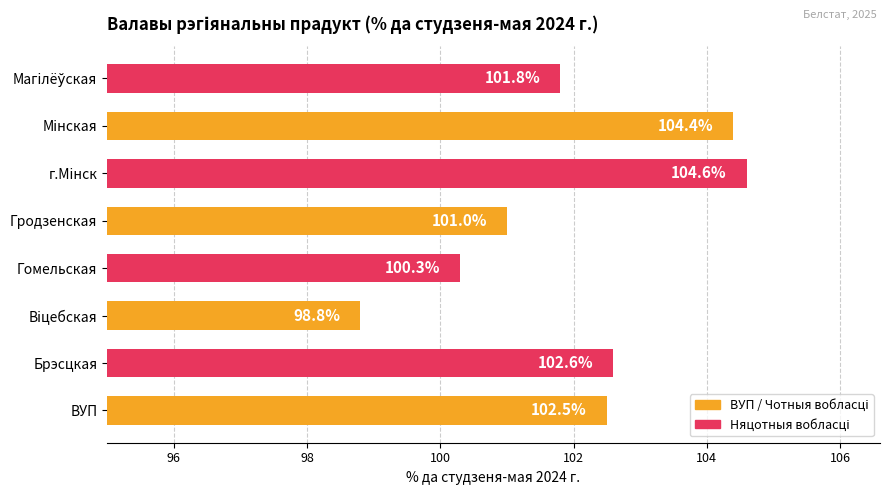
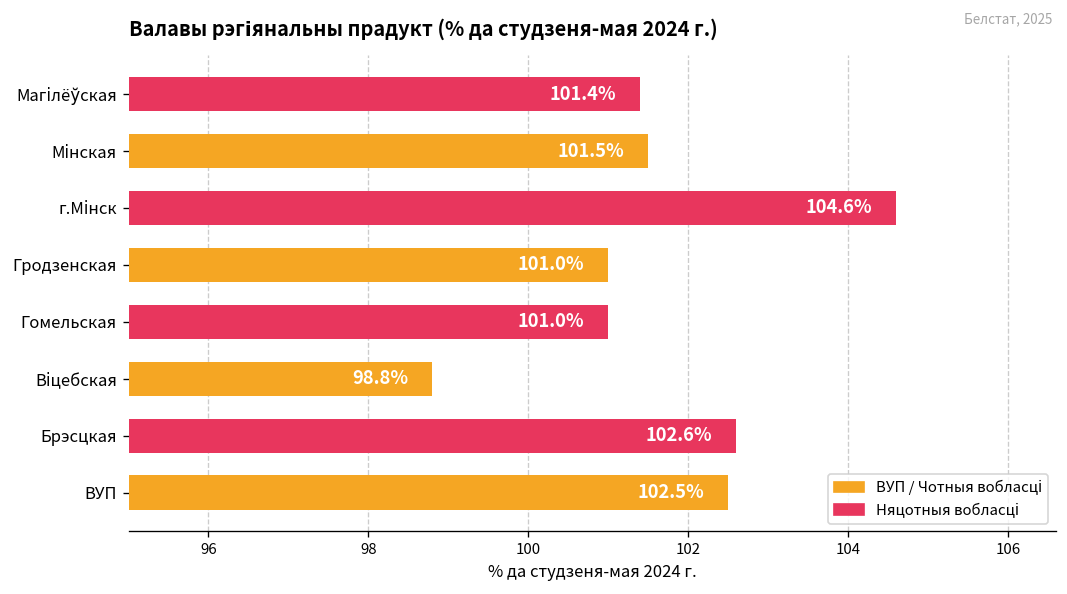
Магілёўская: 101.8% -> 101.4%
Мінская: 104.4% -> 101.5%
Гомельская: 100.3% -> 101.0%
